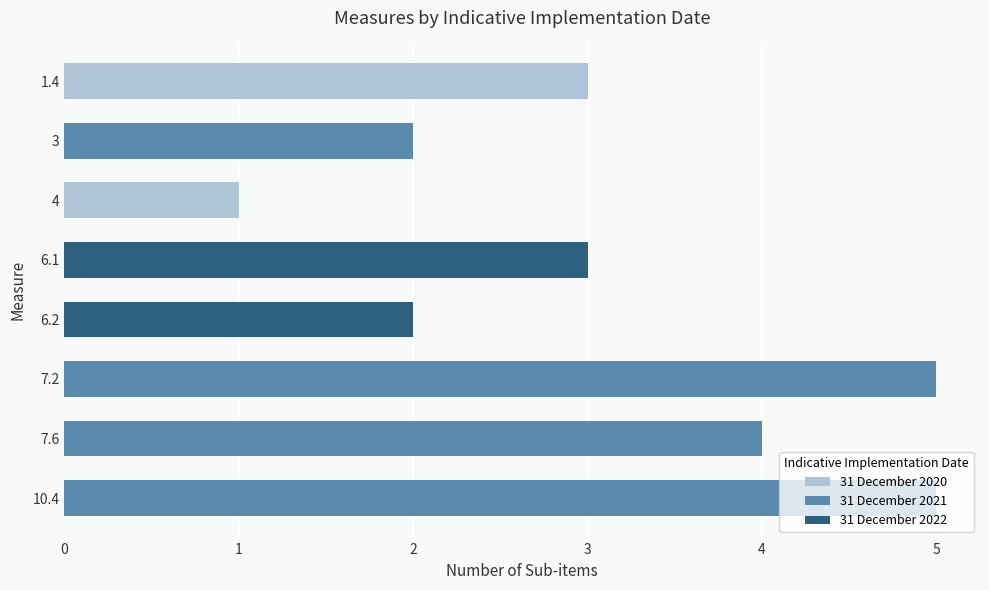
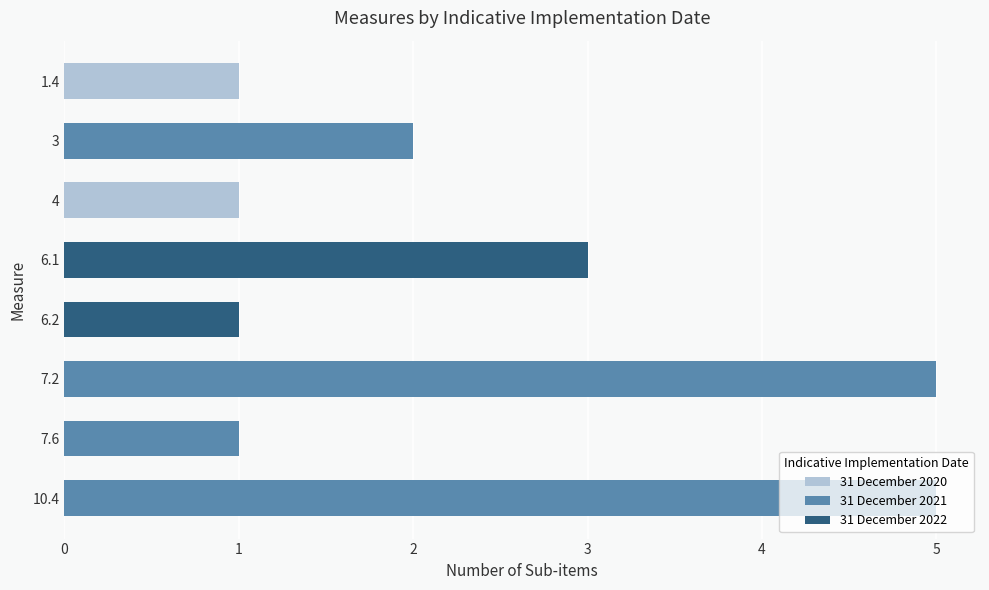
1.4: 3 -> 1
6.2: 2 -> 1
7.6: 4 -> 1
